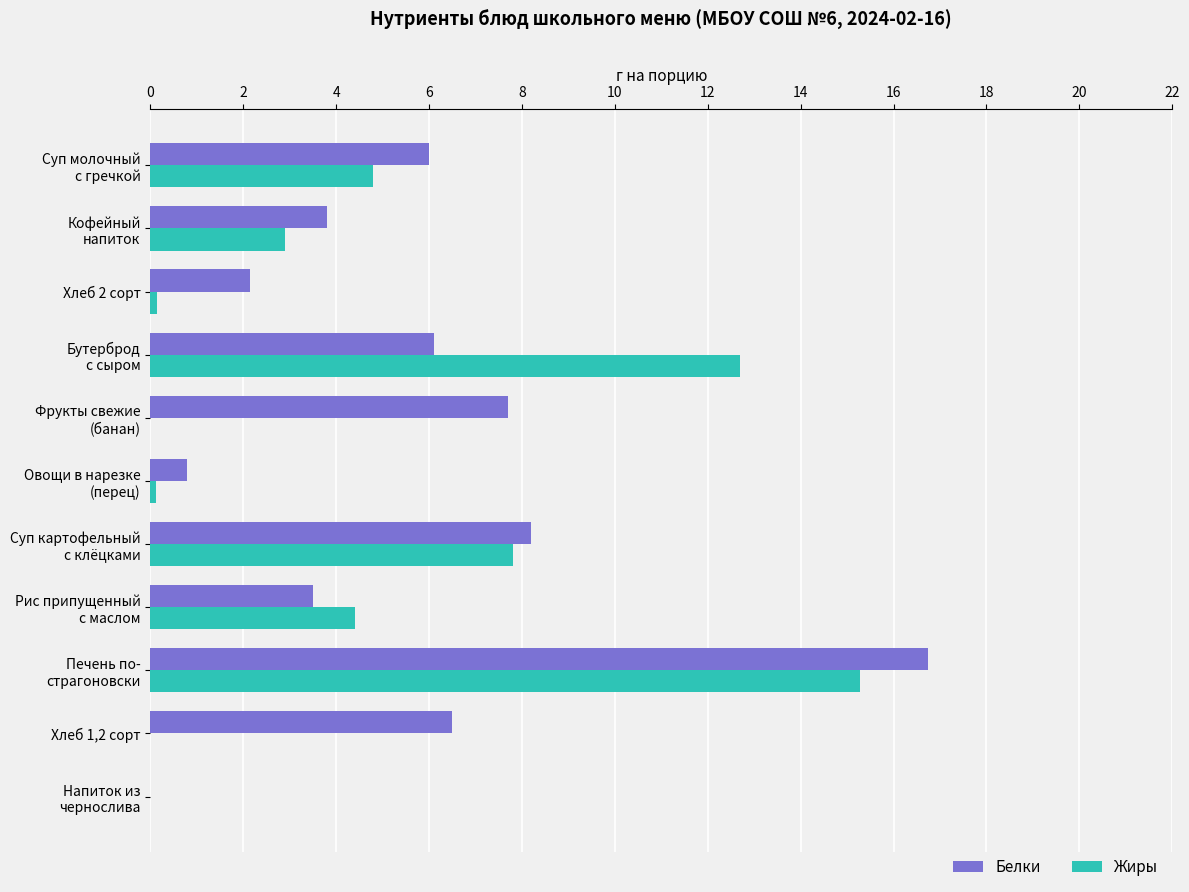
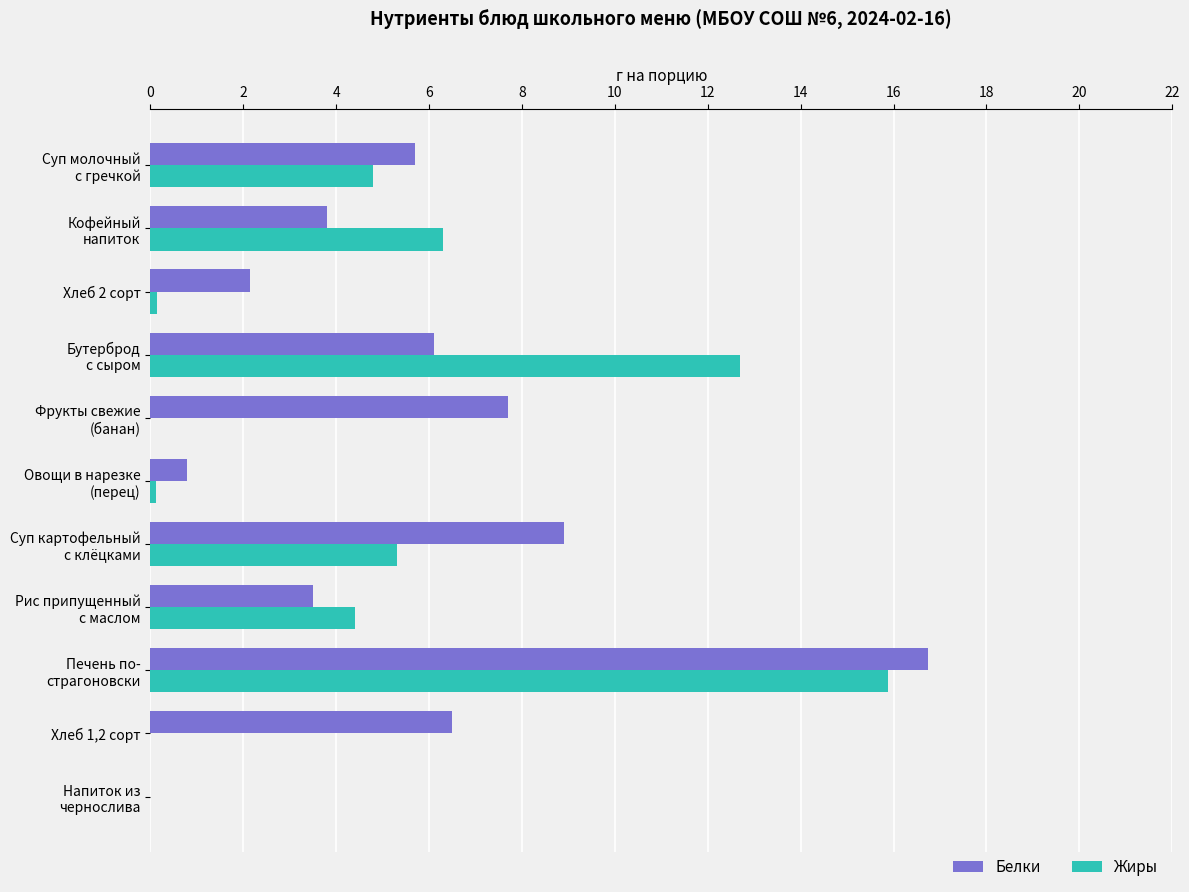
Белки, Суп молочный с гречкой: 6.0 -> 5.7
Жиры, Кофейный напиток: 2.9 -> 6.3
Белки, Суп картофельный с клёцками: 8.2 -> 8.9
Жиры, Суп картофельный с клёцками: 7.8 -> 5.3
Жиры, Печень по- страгоновски: 15.3 -> 15.9
